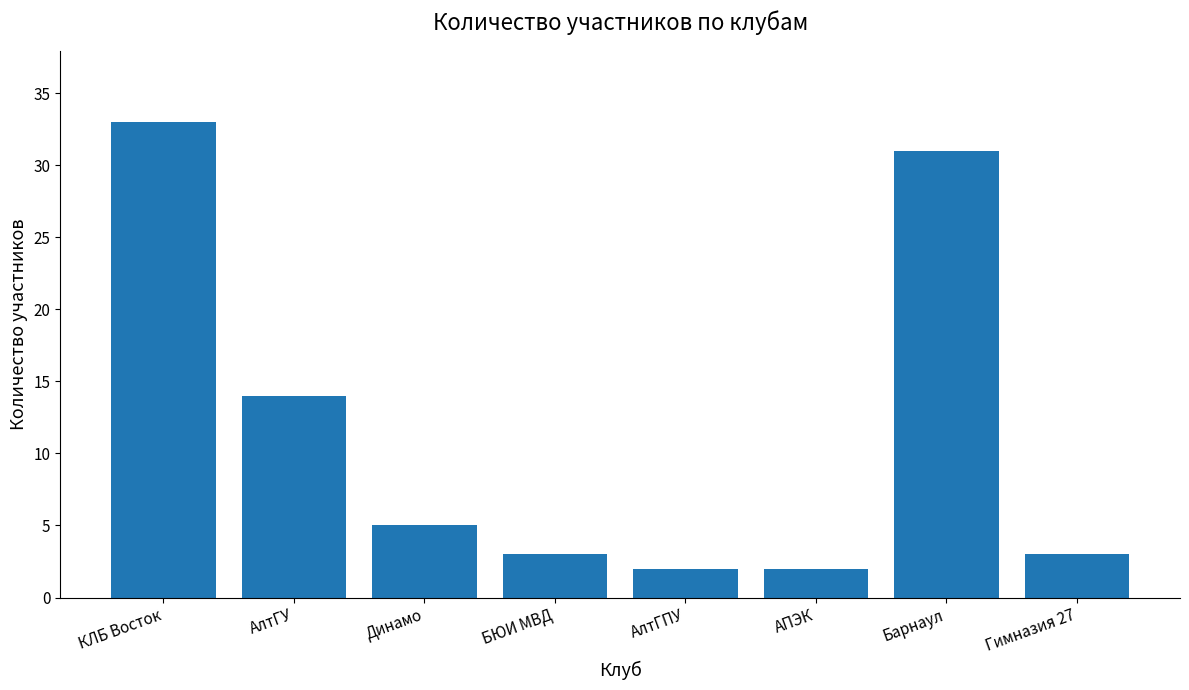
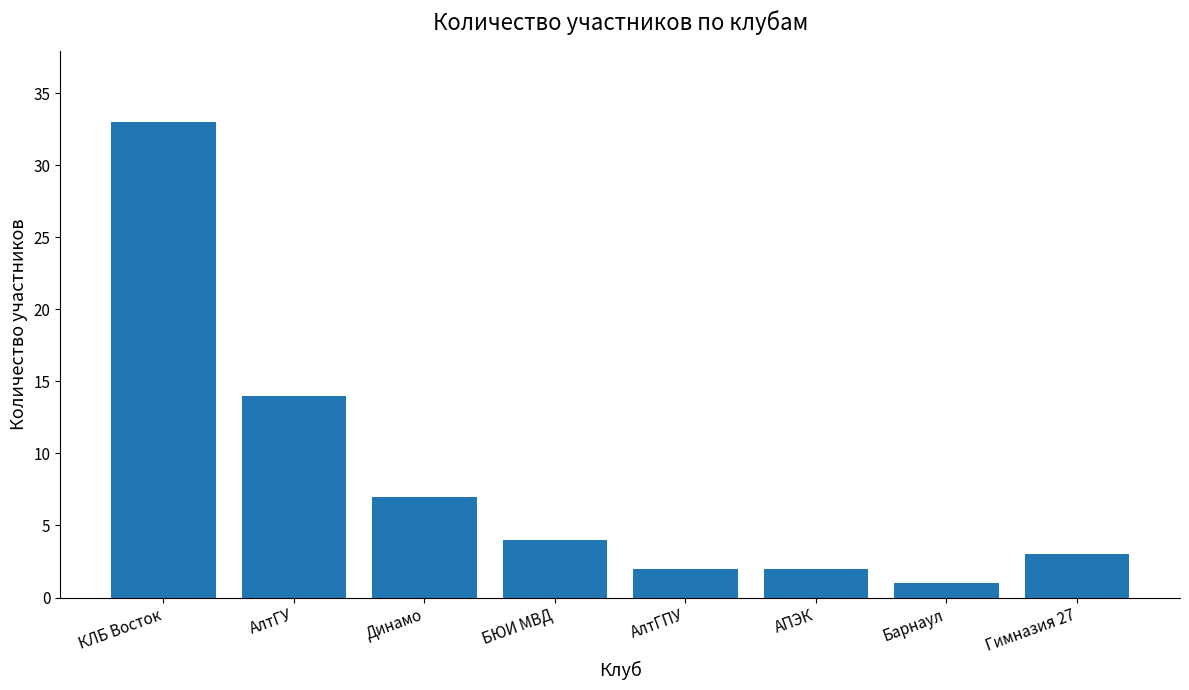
Динамо: 5 -> 7
БЮИ МВД: 3 -> 4
Барнаул: 31 -> 1
